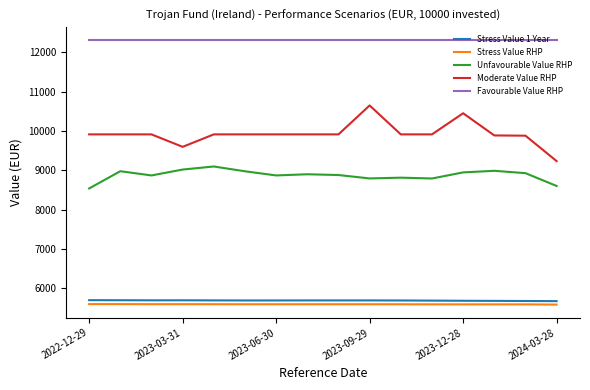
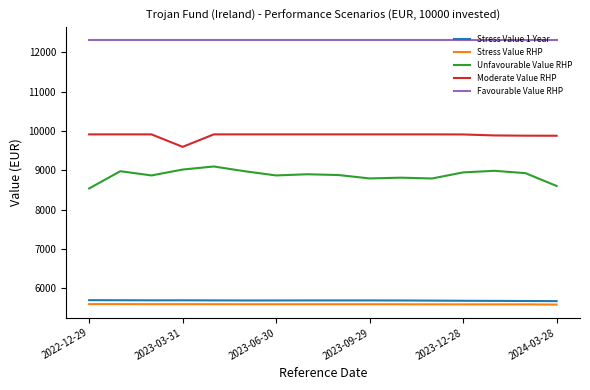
Moderate Value RHP, 2023-09-29: 10700 -> 9900
Moderate Value RHP, 2023-12-28: 10500 -> 9900
Moderate Value RHP, 2024-03-28: 9200 -> 9900
